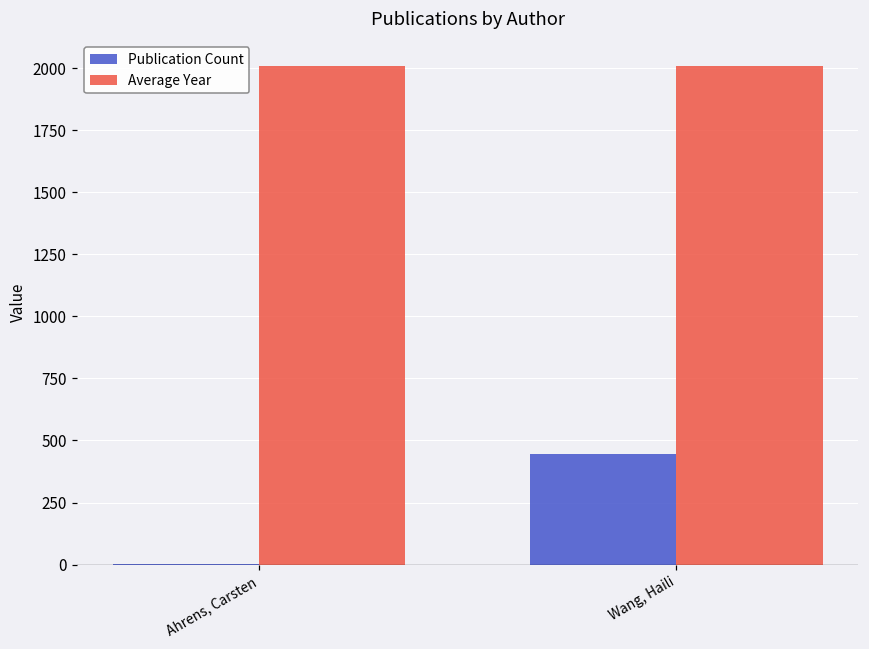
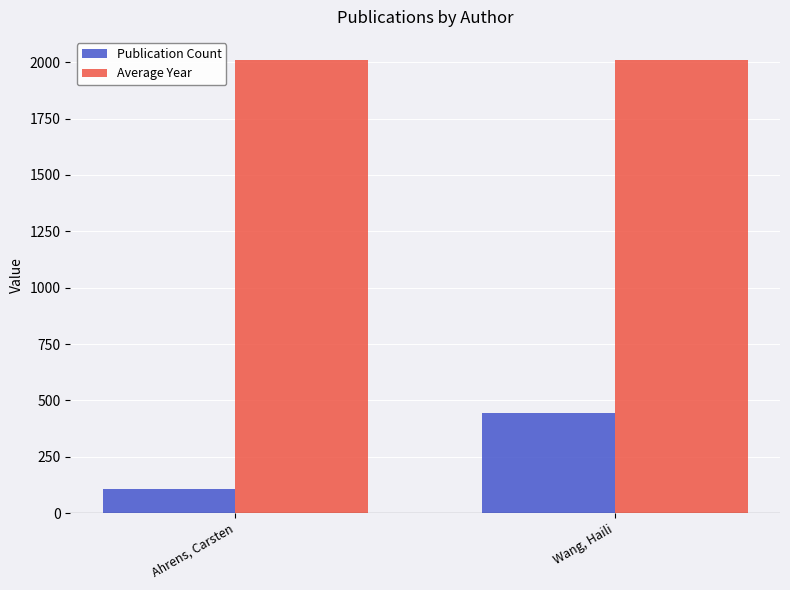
Publication Count, Ahrens, Carsten: 0 -> 110
